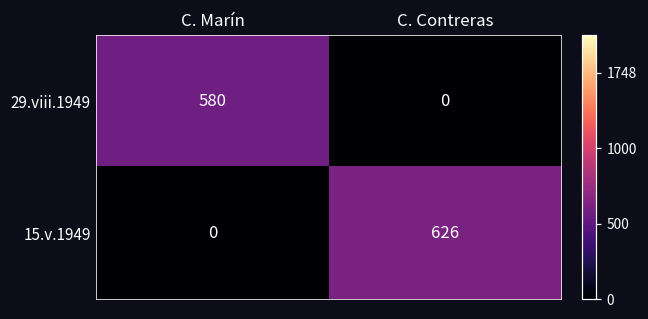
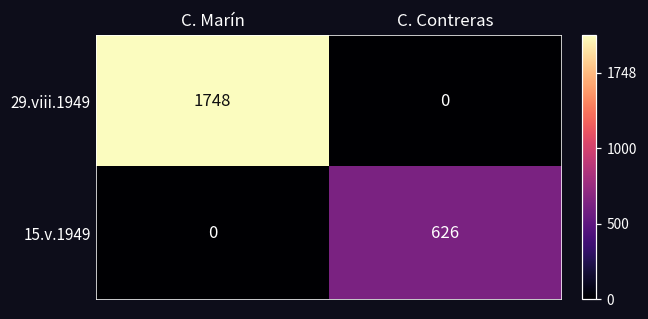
29.viii.1949, C. Marín: 580 -> 1748
